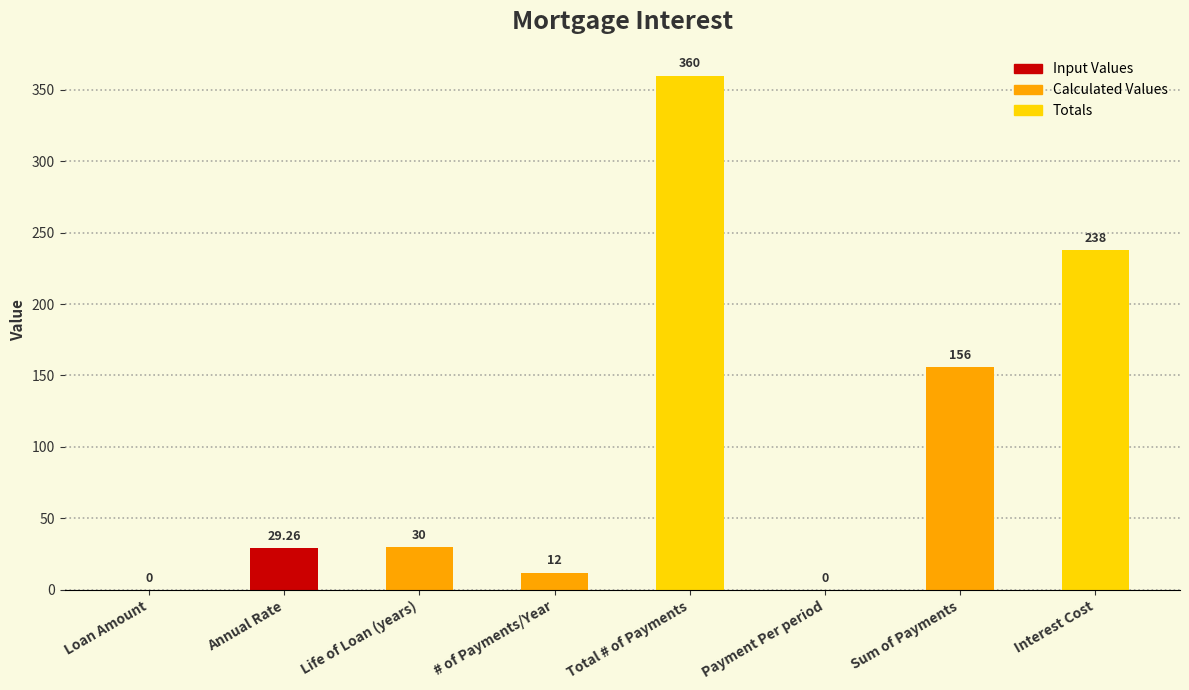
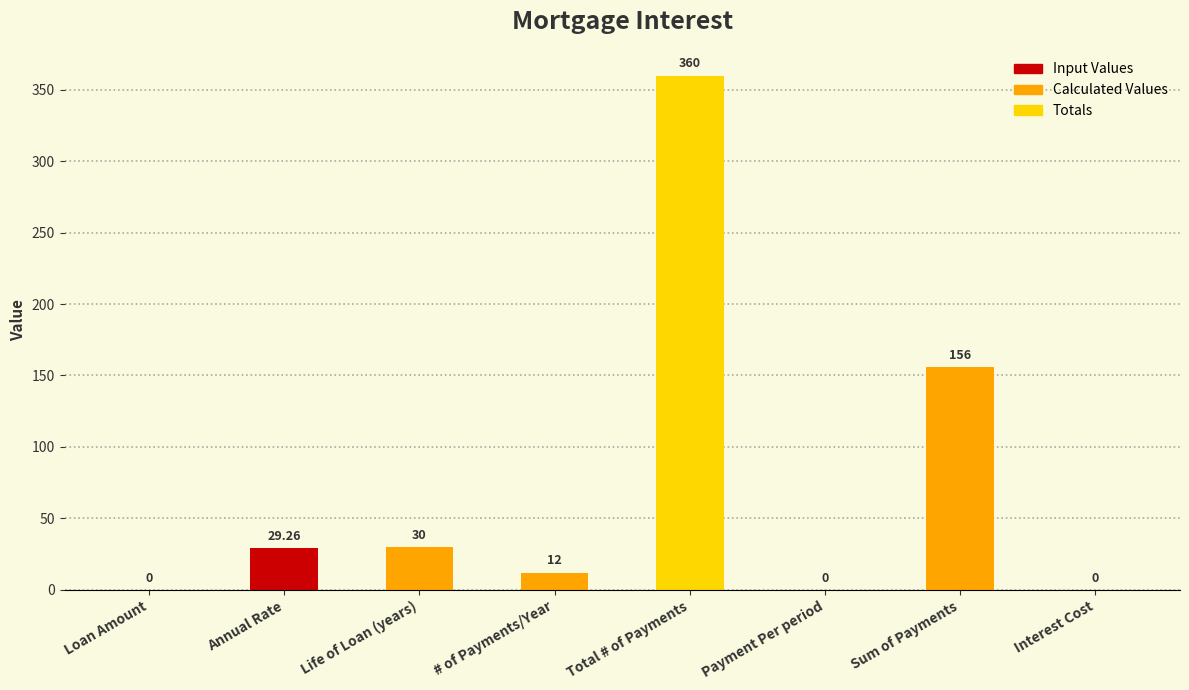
Interest Cost: 238 -> 0
